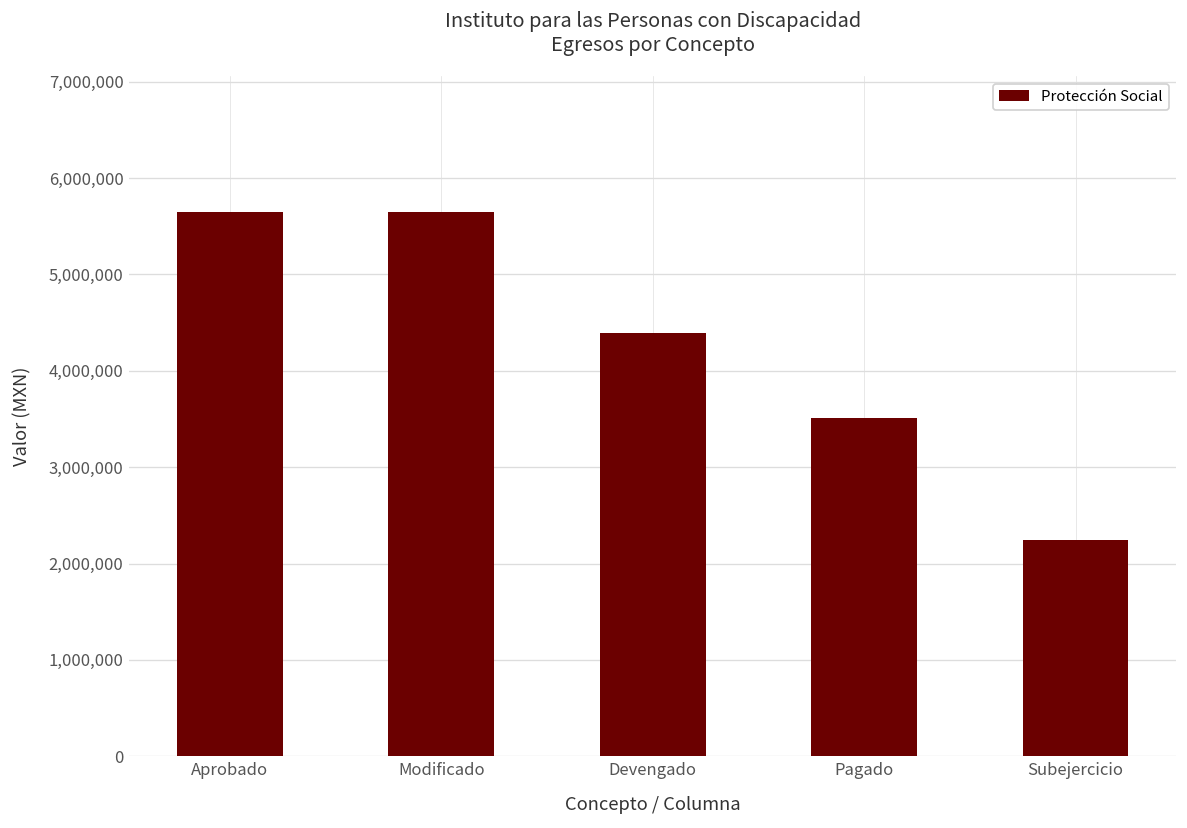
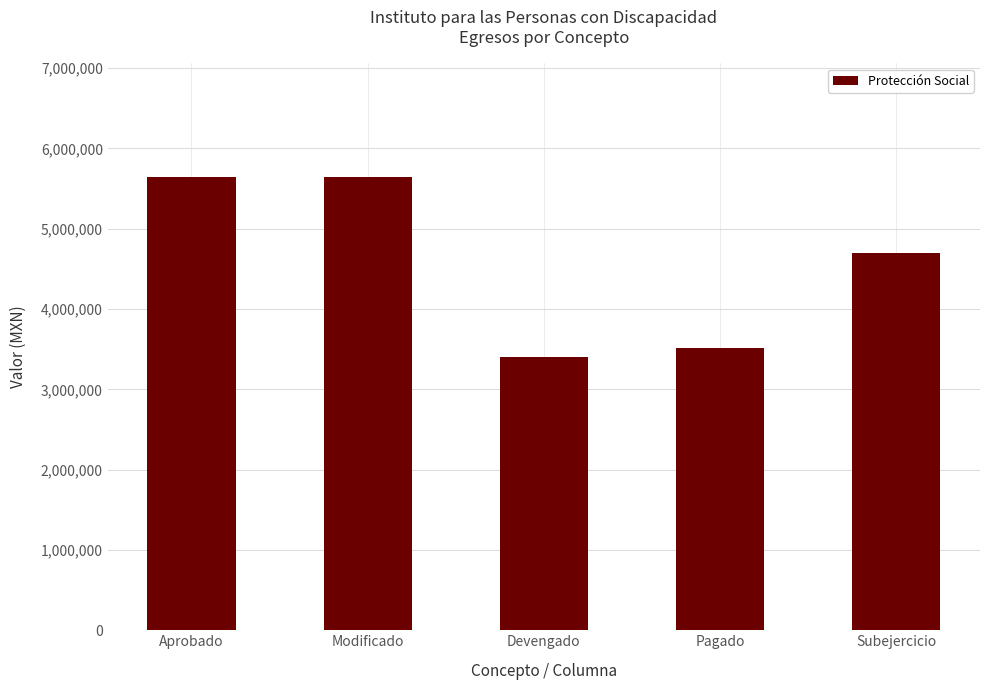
Devengado: 4,400,000 -> 3,400,000
Subejercicio: 2,200,000 -> 4,700,000
